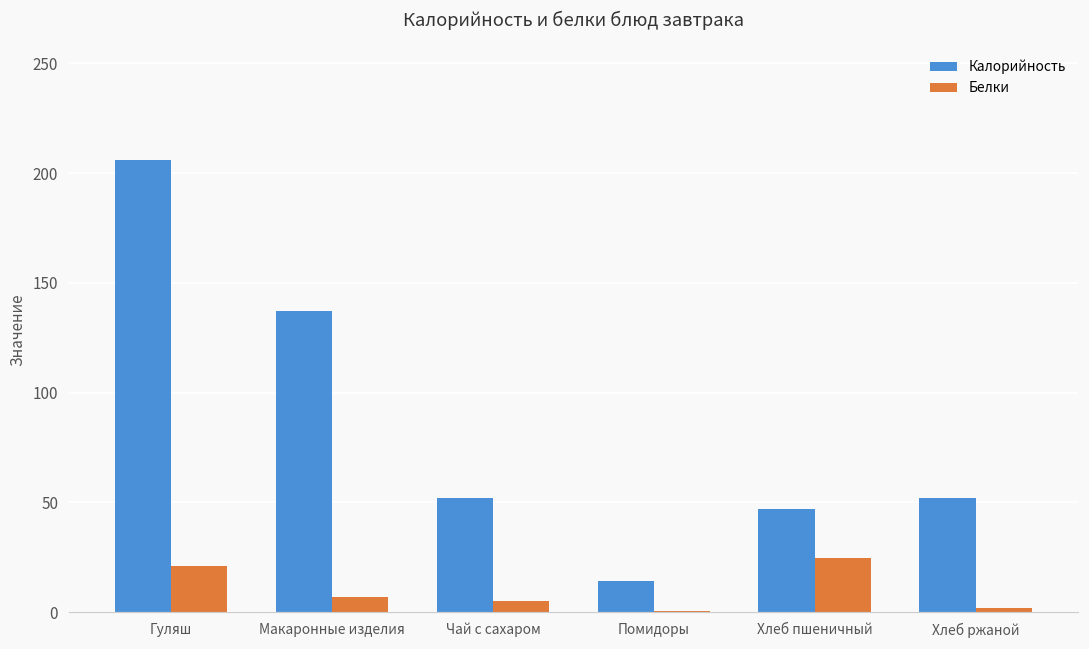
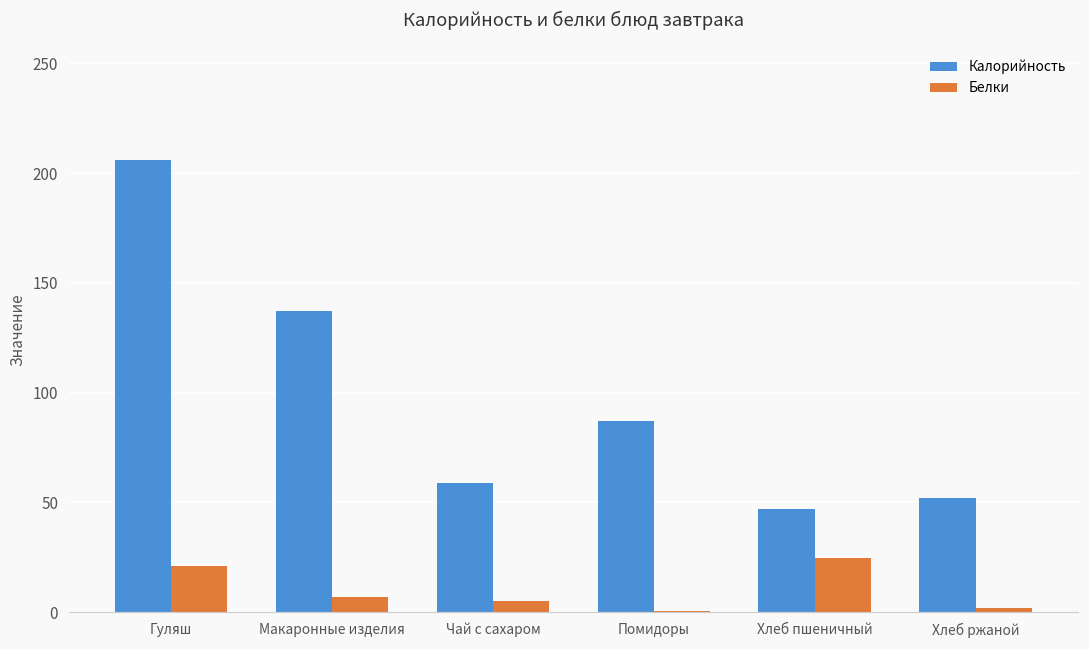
Калорийность, Чай с сахаром: 52 -> 59
Калорийность, Помидоры: 14 -> 87
